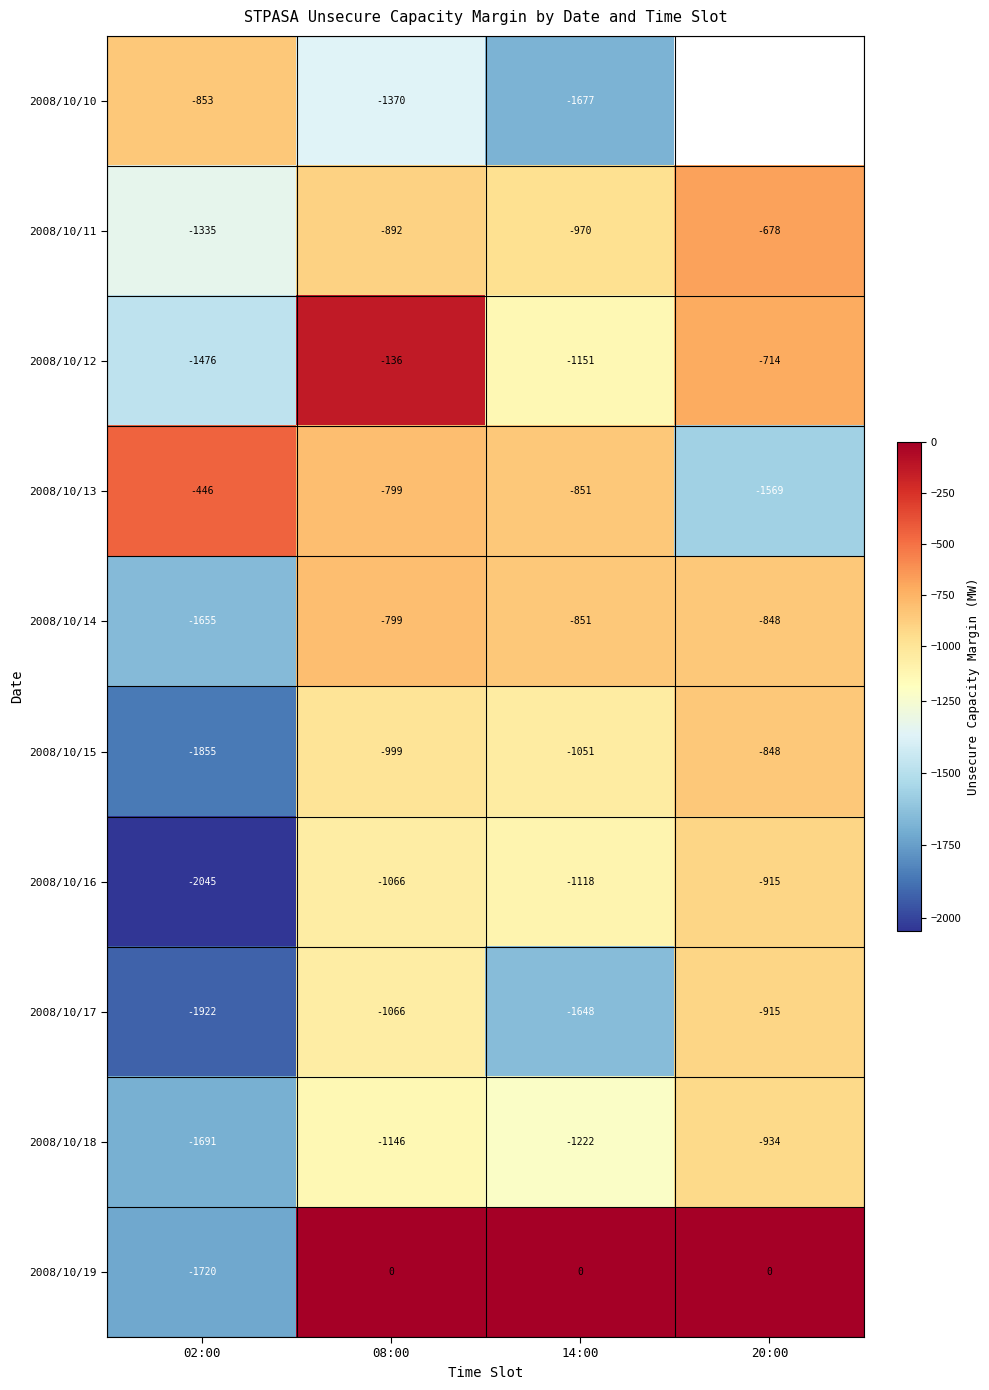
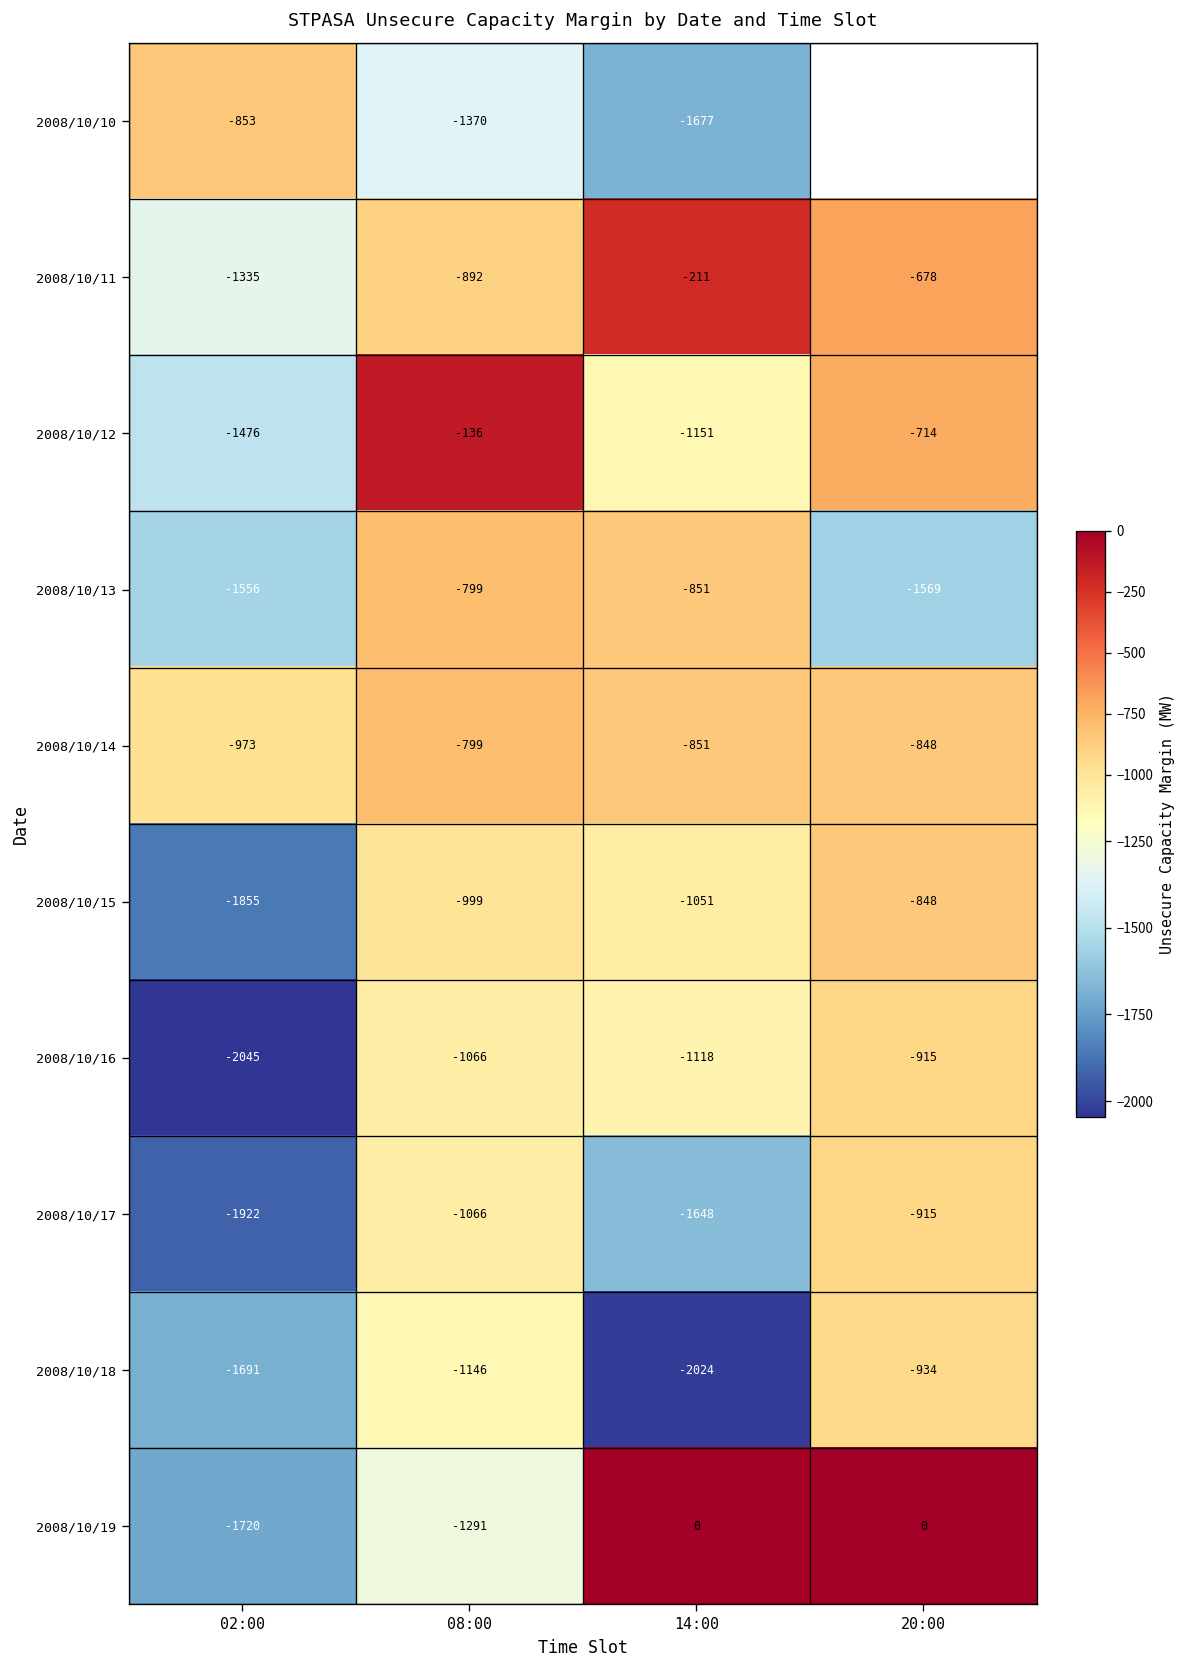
2008/10/11, 14:00: -970 -> -211
2008/10/13, 02:00: -446 -> -1556
2008/10/14, 02:00: -1655 -> -973
2008/10/18, 14:00: -1222 -> -2024
2008/10/19, 08:00: 0 -> -1291
